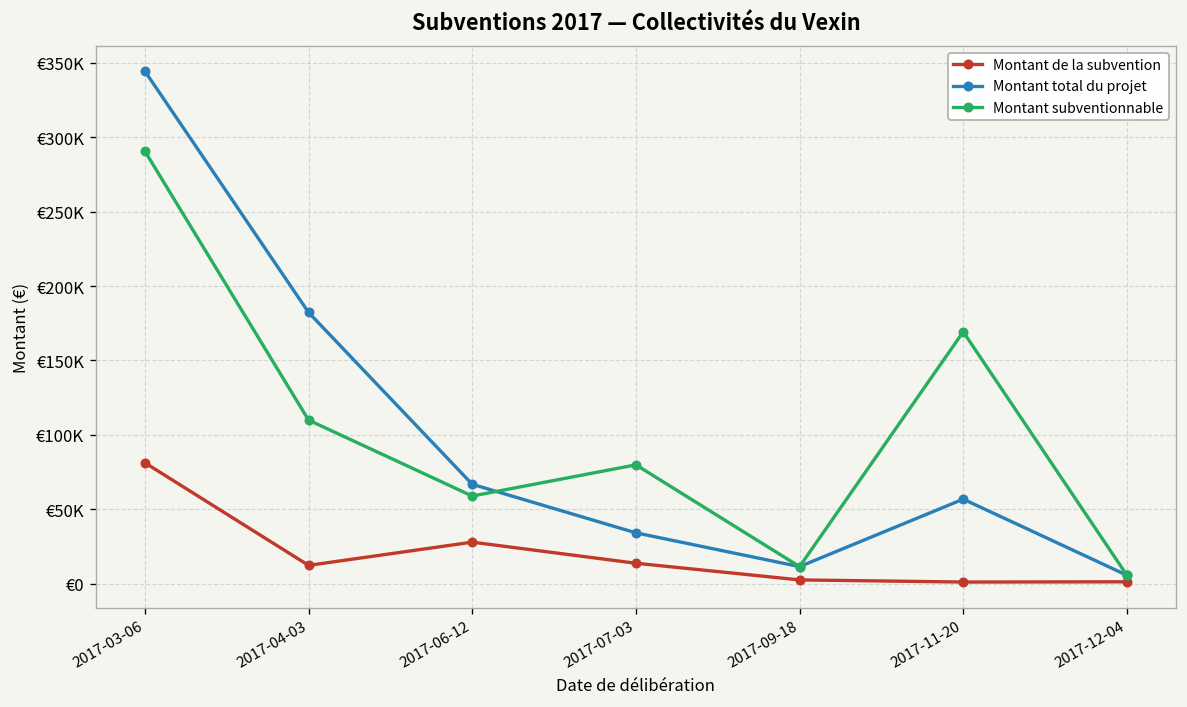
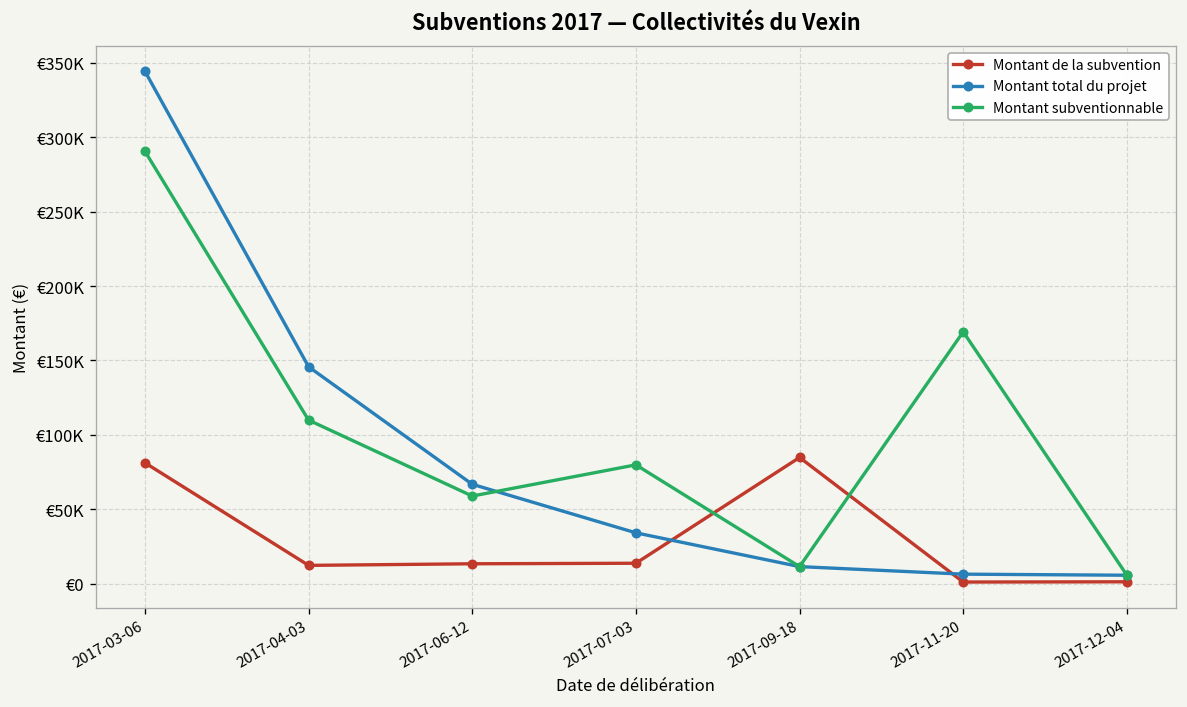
Montant total du projet, 2017-04-03: €182000 -> €146000
Montant de la subvention, 2017-06-12: €28000 -> €13000
Montant de la subvention, 2017-09-18: €3000 -> €85000
Montant total du projet, 2017-11-20: €57000 -> €6000
